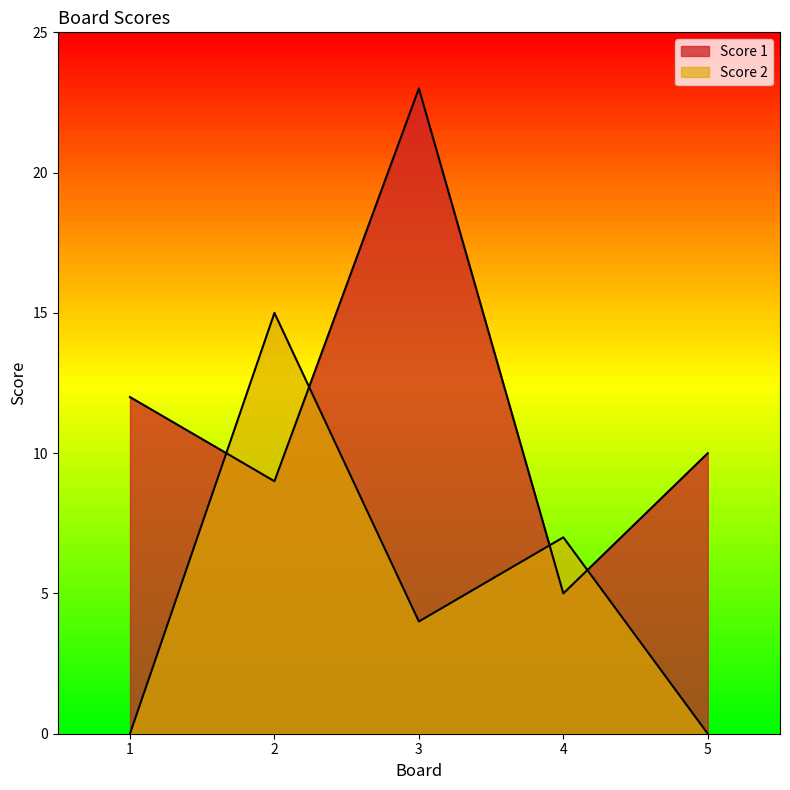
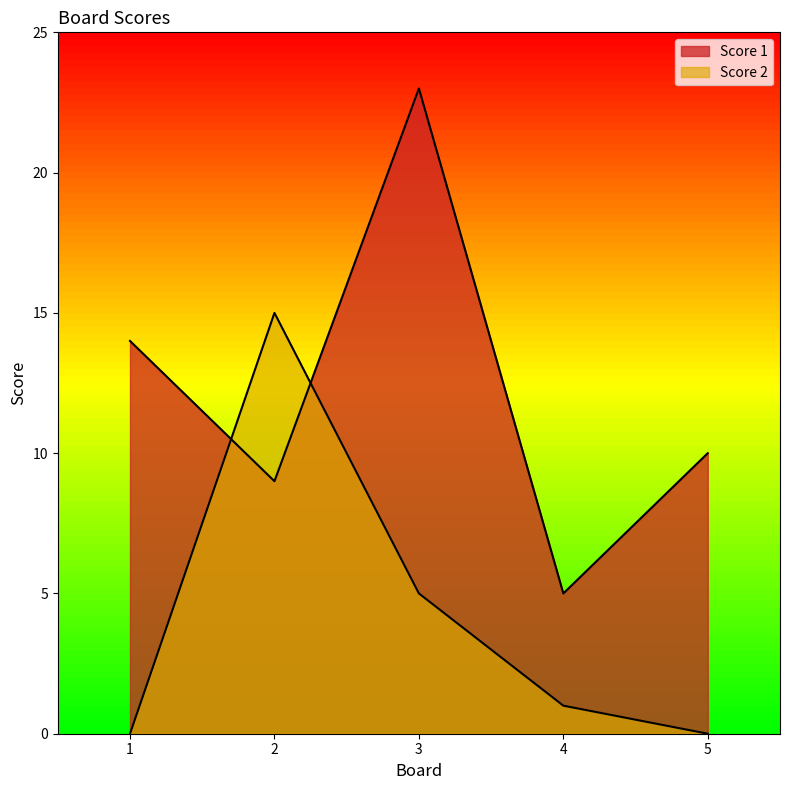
Score 1, 1: 12 -> 14
Score 2, 3: 4 -> 5
Score 2, 4: 7 -> 1
